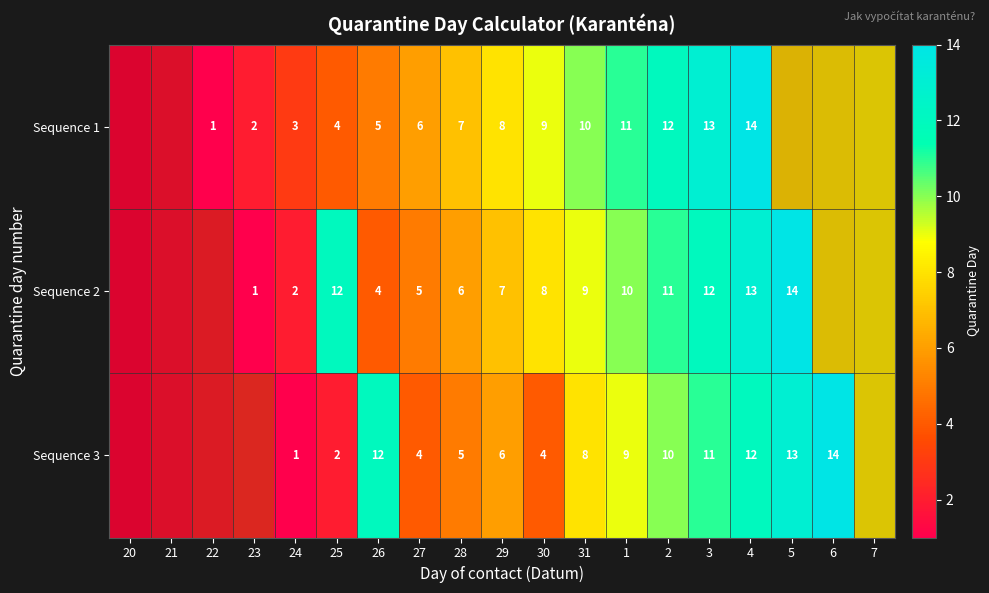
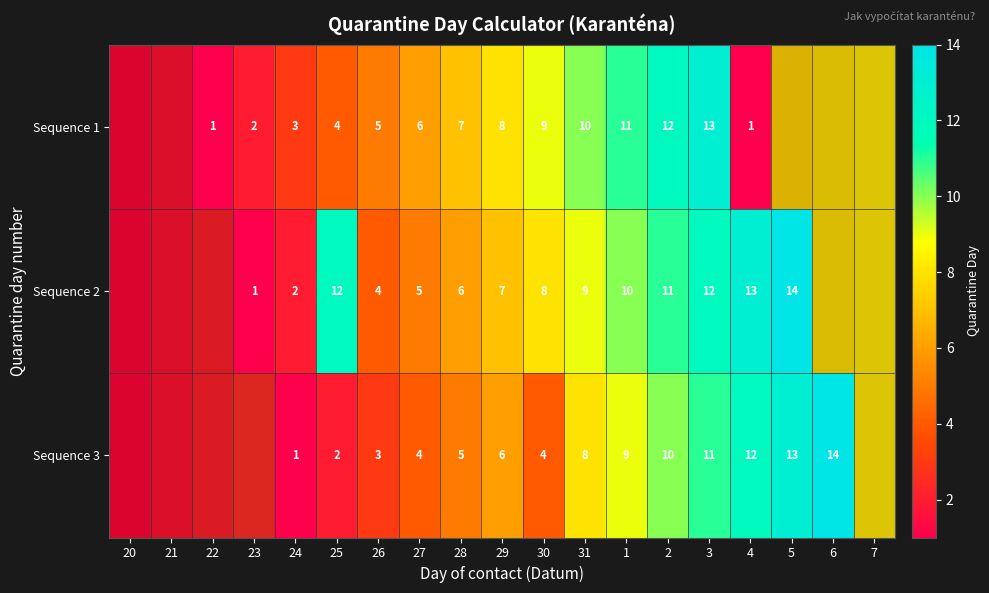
Sequence 1, 4: 14 -> 1
Sequence 3, 26: 12 -> 3
